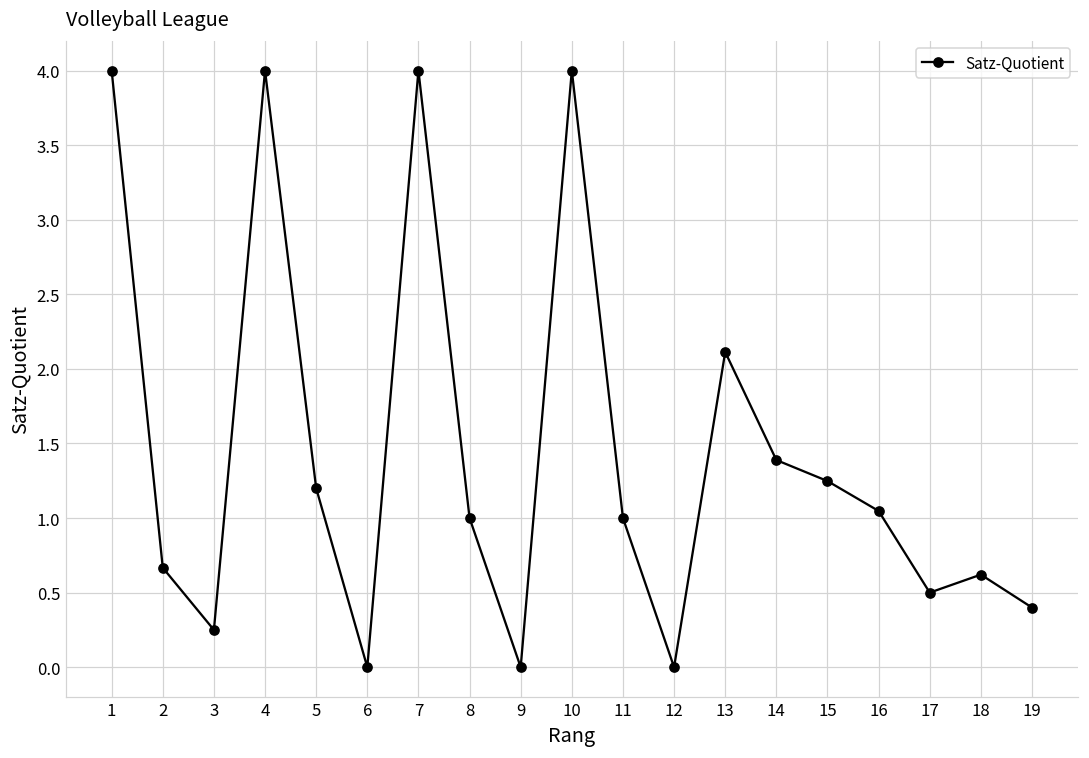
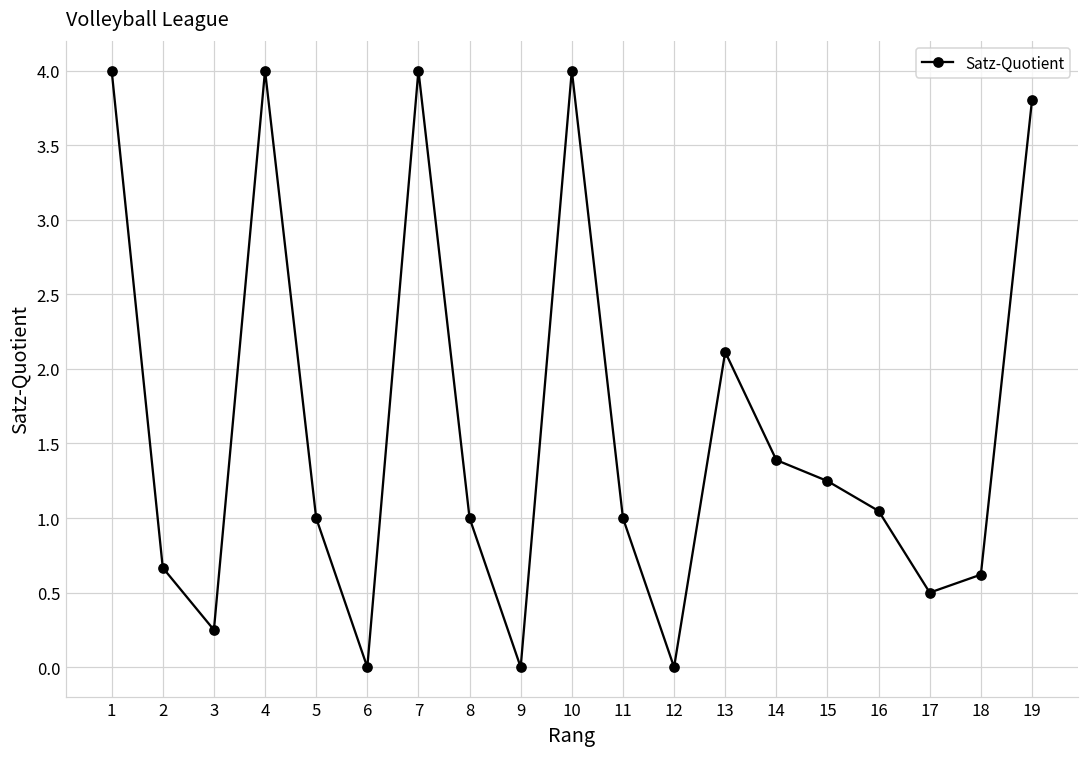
5: 1.2 -> 1.0
19: 0.4 -> 3.8
